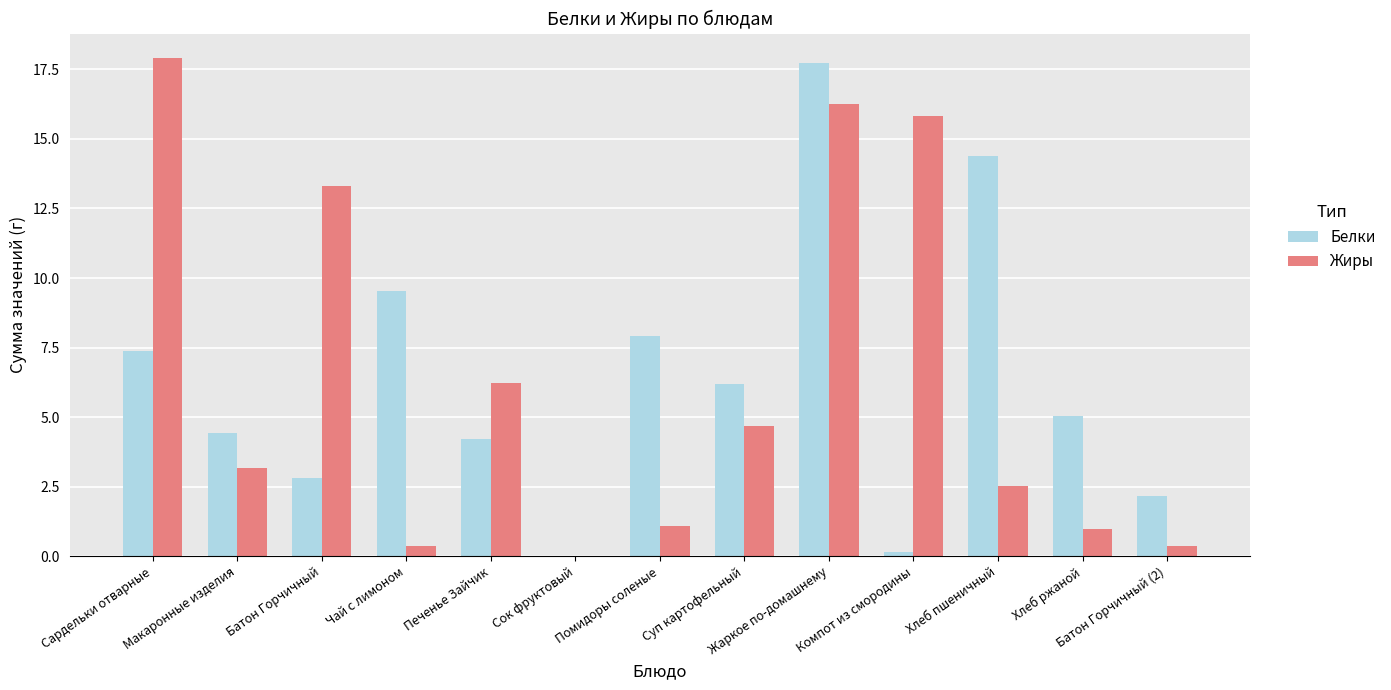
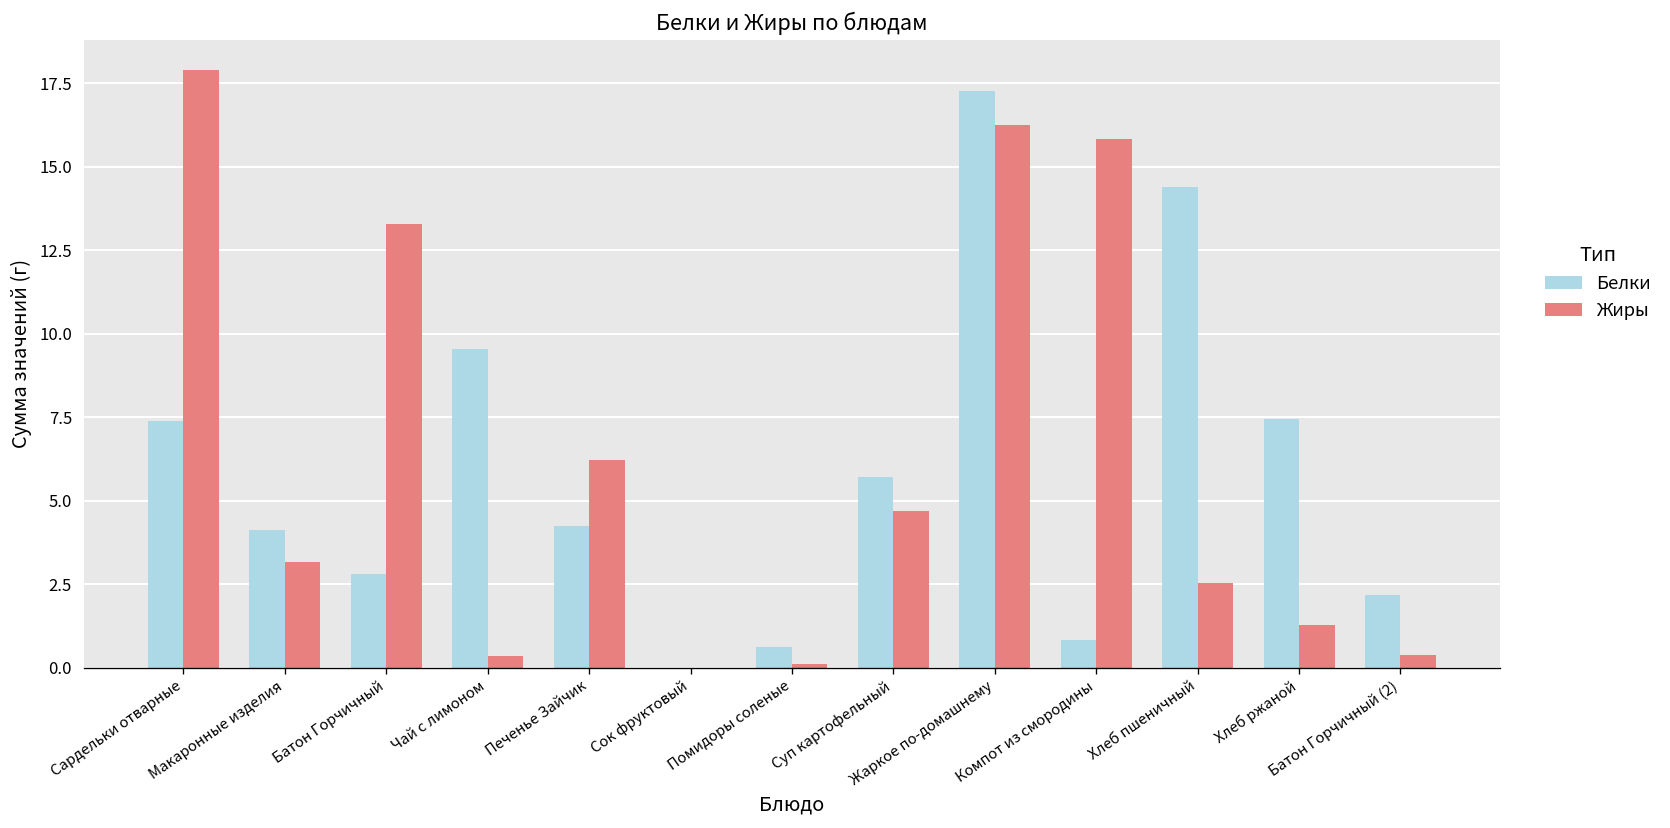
Белки, Макаронные изделия: 4.4 -> 4.1
Белки, Помидоры соленые: 7.9 -> 0.6
Жиры, Помидоры соленые: 1.1 -> 0.1
Белки, Суп картофельный: 6.2 -> 5.7
Белки, Жаркое по-домашнему: 17.7 -> 17.3
Белки, Компот из смородины: 0.1 -> 0.8
Белки, Хлеб ржаной: 5.0 -> 7.4
Жиры, Хлеб ржаной: 1.0 -> 1.3
